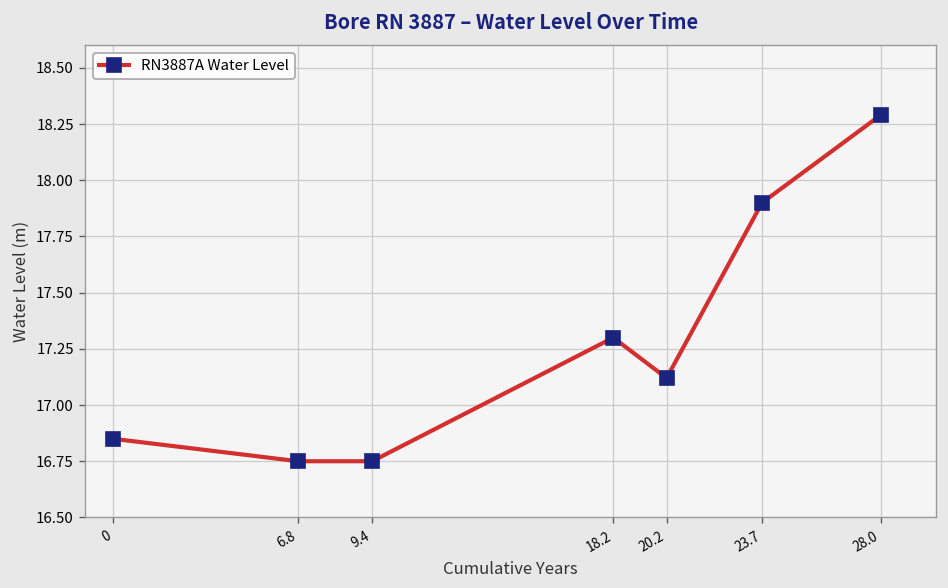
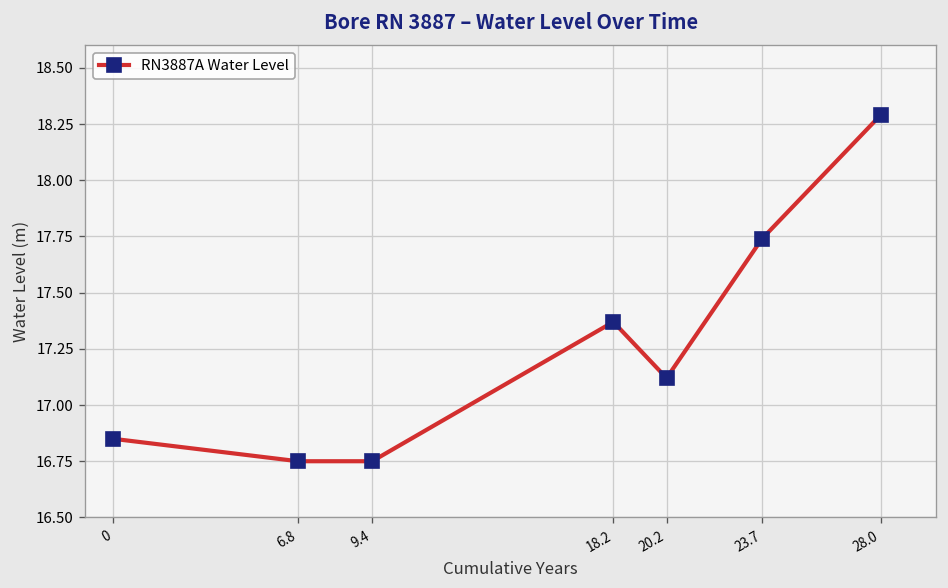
18.2: 17.30 -> 17.37
23.7: 17.90 -> 17.74
